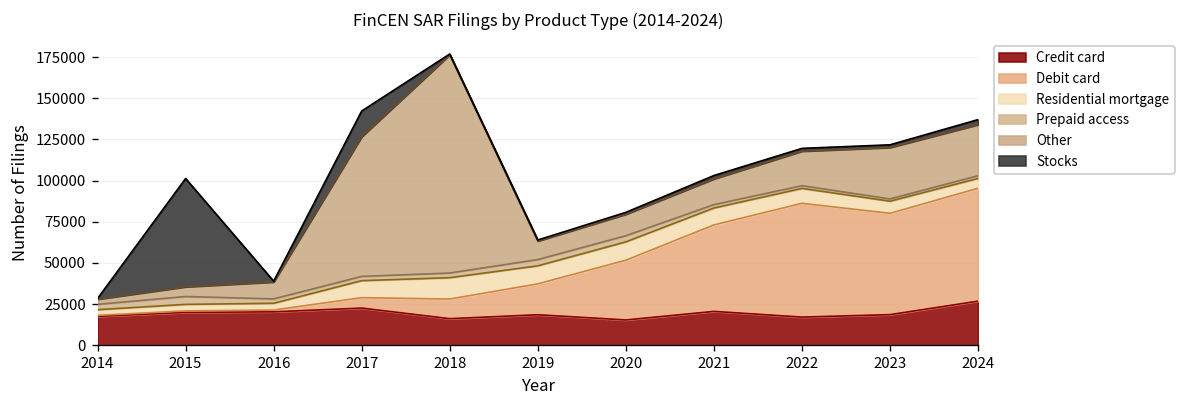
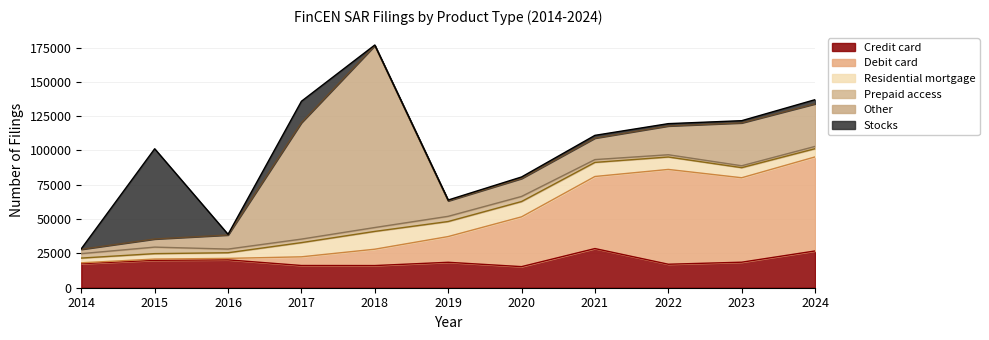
Credit card, 2017: 23000 -> 16000
Credit card, 2021: 21000 -> 29000
